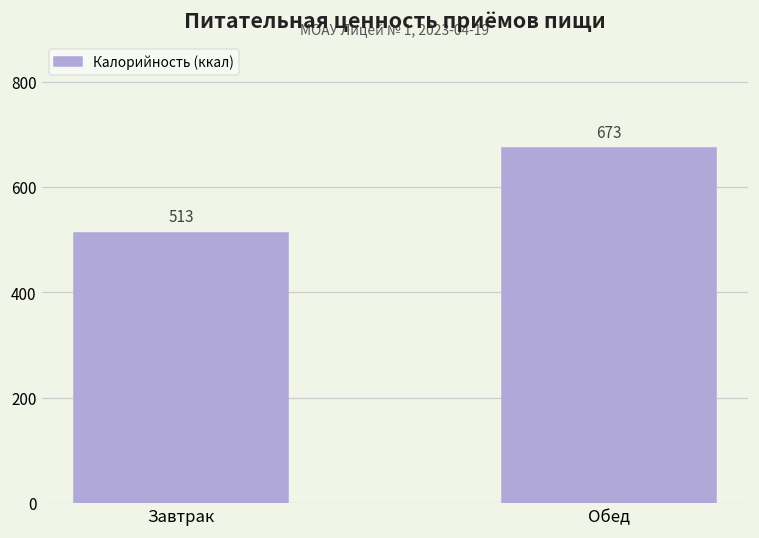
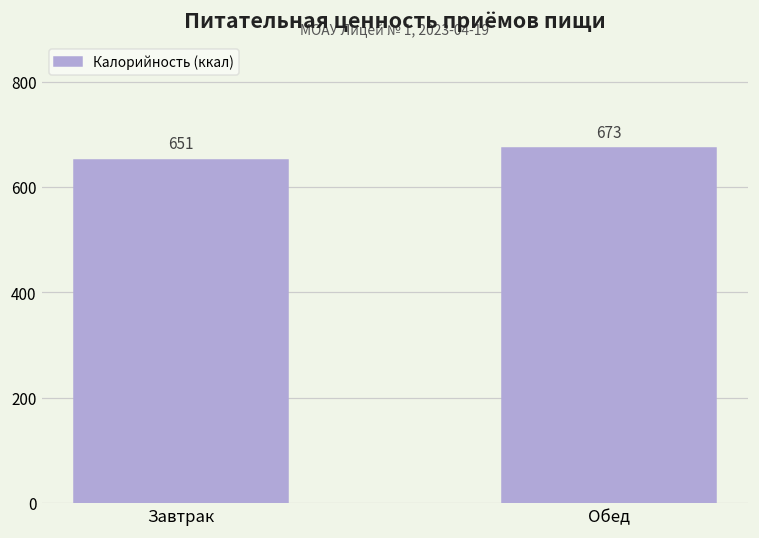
Завтрак: 513 -> 651
